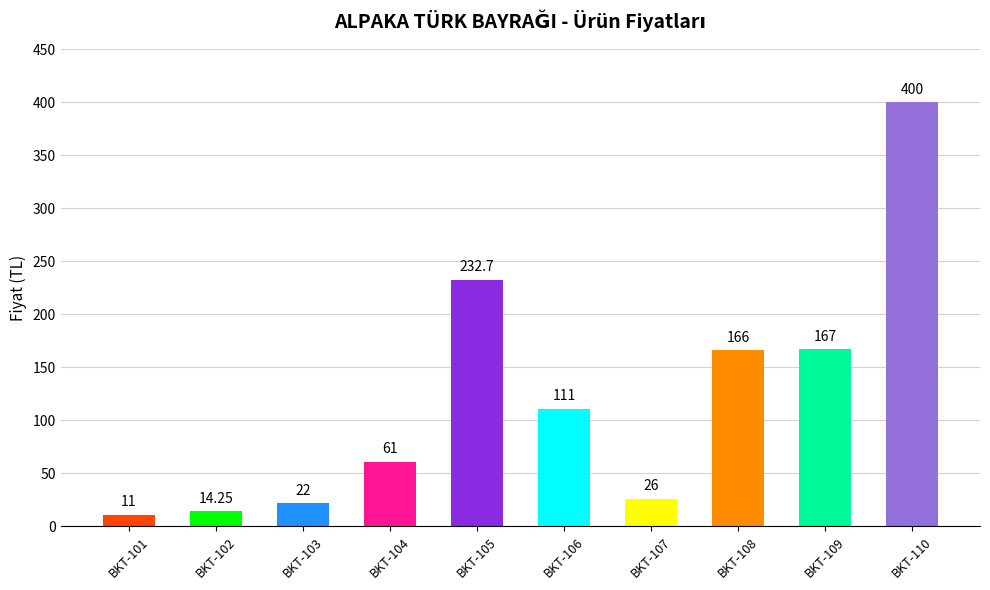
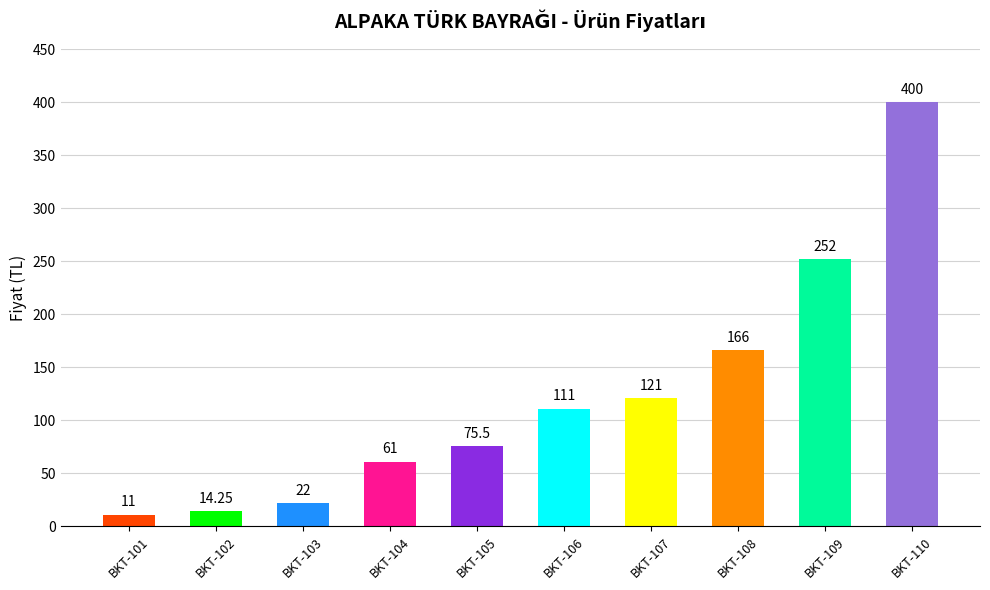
BKT-105: 232.7 -> 75.5
BKT-107: 26 -> 121
BKT-109: 167 -> 252
